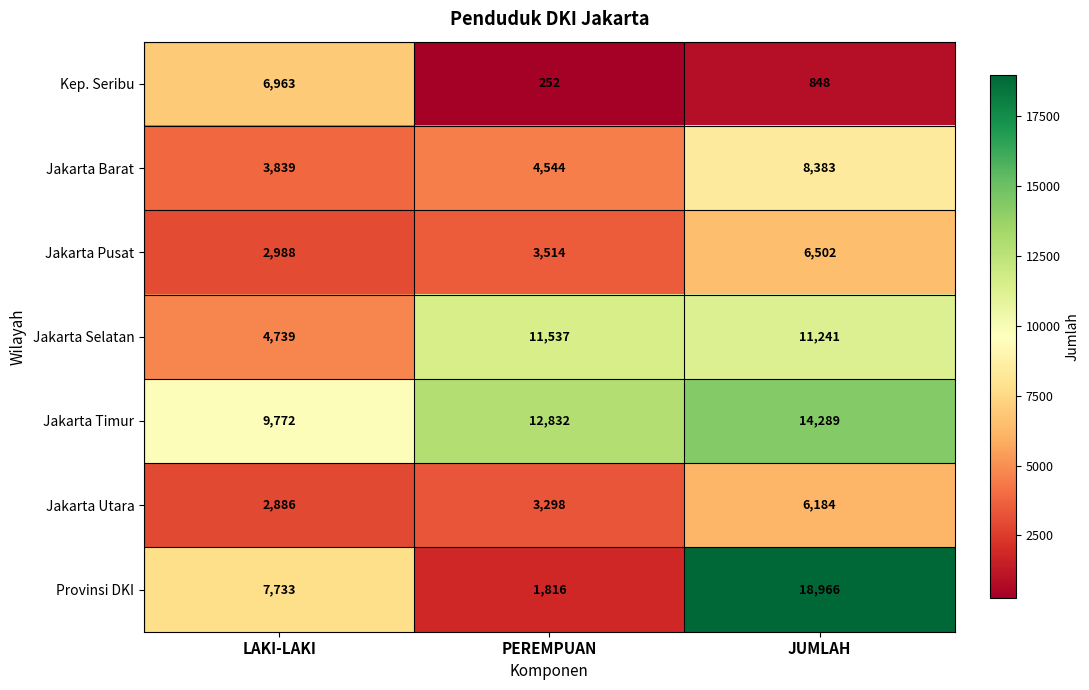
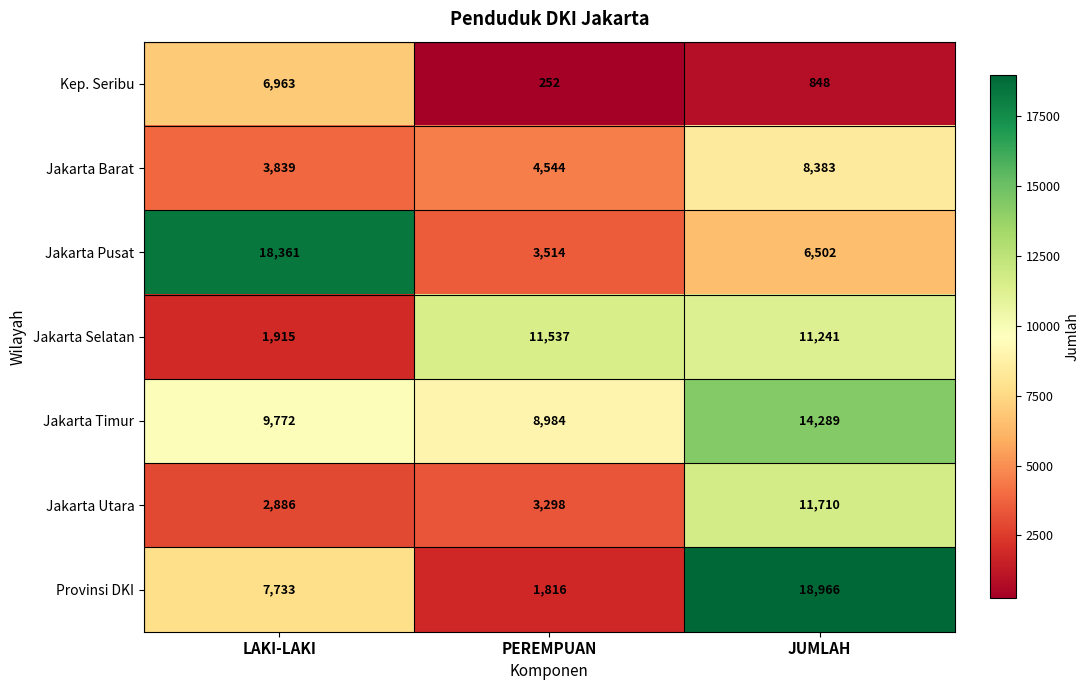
Jakarta Pusat, LAKI-LAKI: 2,988 -> 18,361
Jakarta Selatan, LAKI-LAKI: 4,739 -> 1,915
Jakarta Timur, PEREMPUAN: 12,832 -> 8,984
Jakarta Utara, JUMLAH: 6,184 -> 11,710
